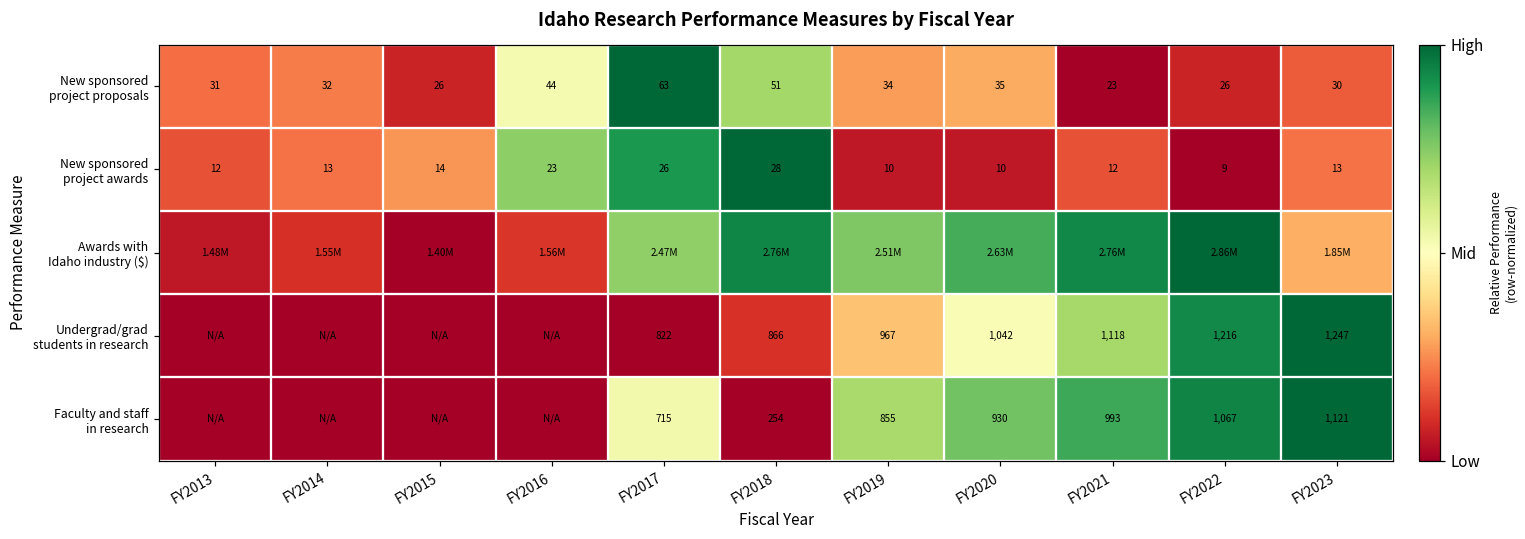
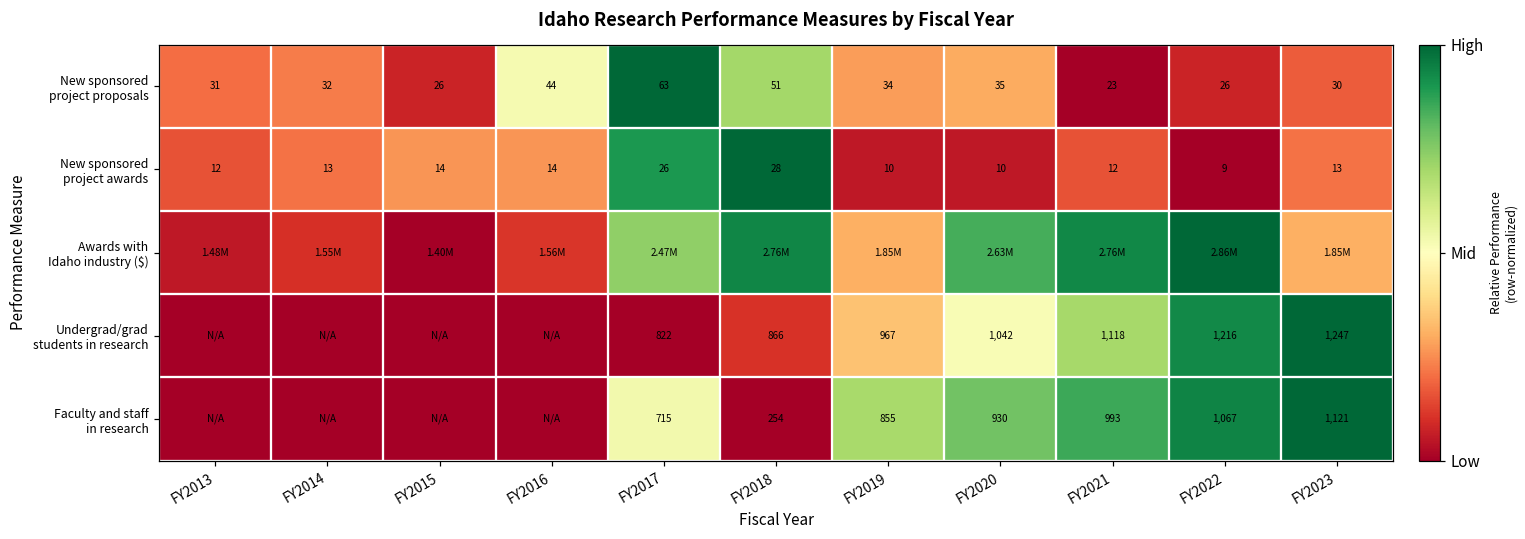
New sponsored project awards, FY2016: 23 -> 14
Awards with Idaho industry ($), FY2019: 2.51M -> 1.85M
